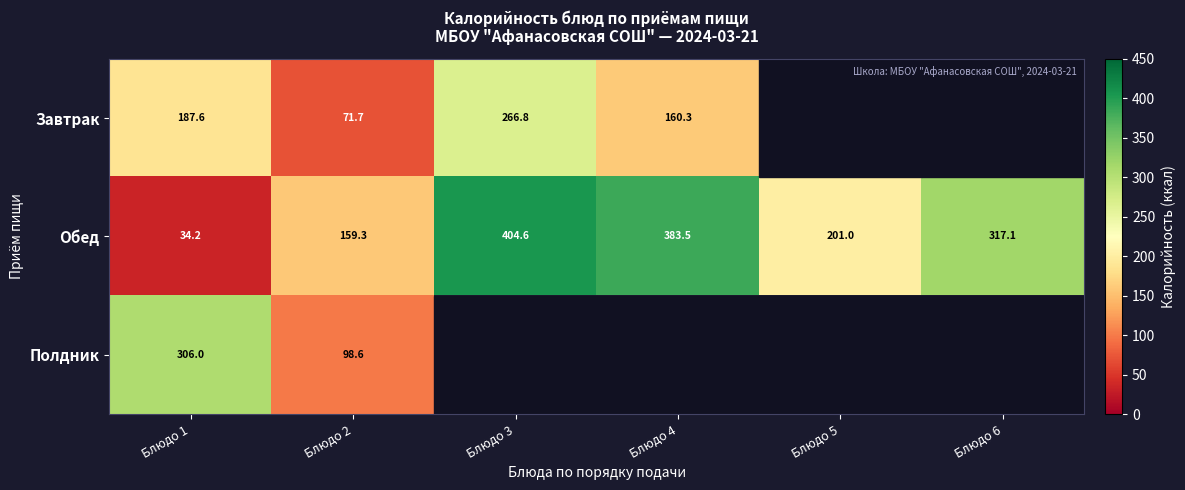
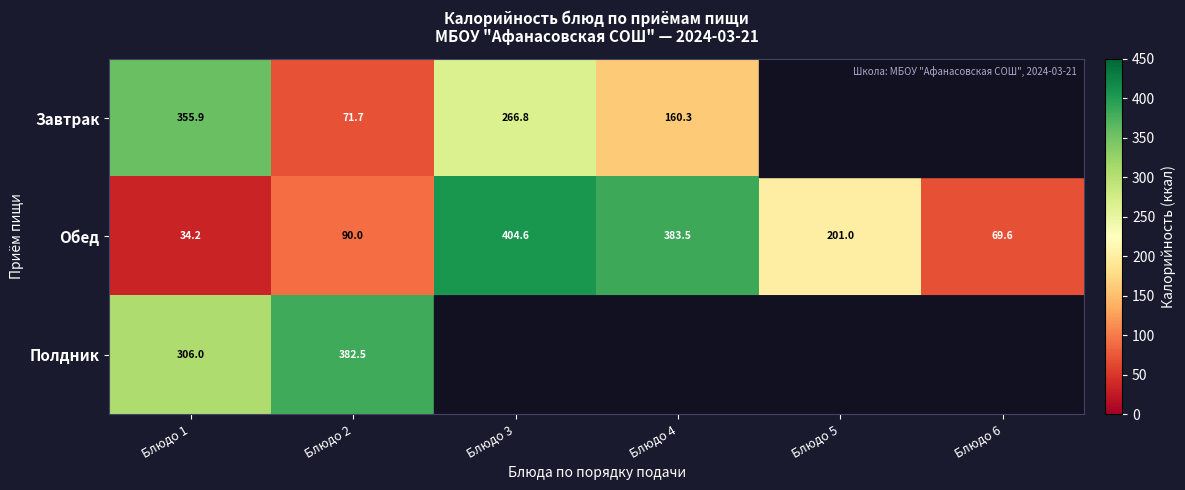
Завтрак, Блюдо 1: 187.6 -> 355.9
Обед, Блюдо 2: 159.3 -> 90.0
Обед, Блюдо 6: 317.1 -> 69.6
Полдник, Блюдо 2: 98.6 -> 382.5
